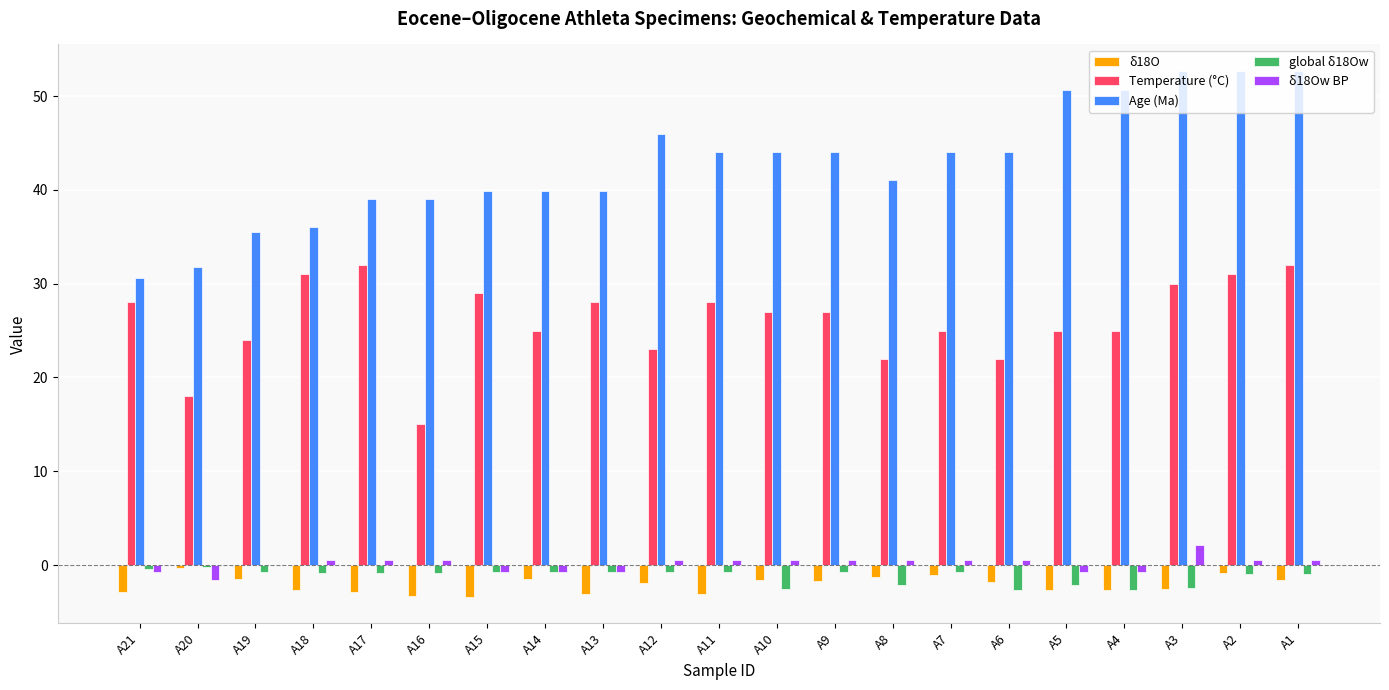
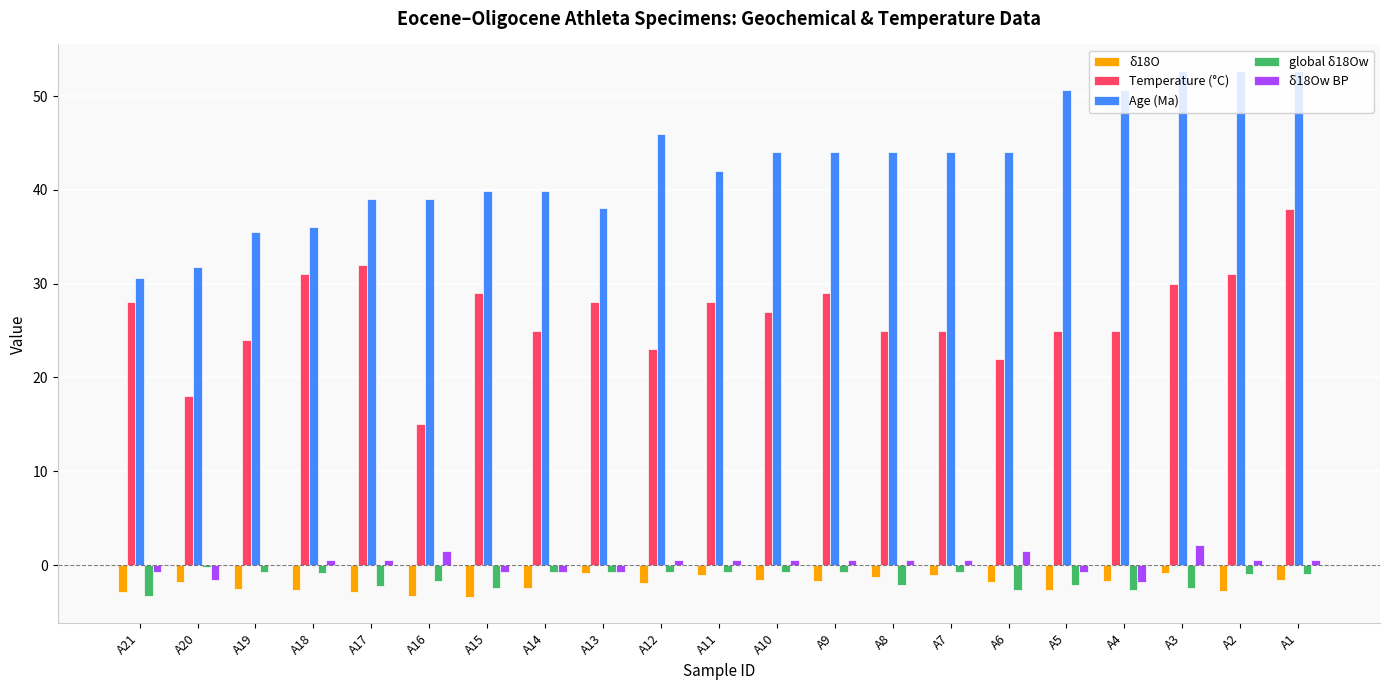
global δ18Ow, A21: 0 -> -3
δ18O, A20: 0 -> -2
δ18O, A19: -2 -> -3
global δ18Ow, A17: -1 -> -2
global δ18Ow, A16: -1 -> -2
δ18Ow BP, A16: 0.6 -> 1.5
global δ18Ow, A15: -1 -> -2
δ18O, A14: -2 -> -3
δ18O, A13: -3 -> -1
Age (Ma), A13: 40 -> 38
δ18O, A11: -3 -> -1
Age (Ma), A11: 44 -> 42
global δ18Ow, A10: -3 -> -1
Temperature (°C), A9: 27 -> 29
Temperature (°C), A8: 22 -> 25
Age (Ma), A8: 41 -> 44
δ18Ow BP, A6: 0.6 -> 1.5
δ18O, A4: -3 -> -2
δ18Ow BP, A4: -1 -> -2
δ18O, A3: -3 -> -1
δ18O, A2: -1 -> -3
Temperature (°C), A1: 32 -> 38
